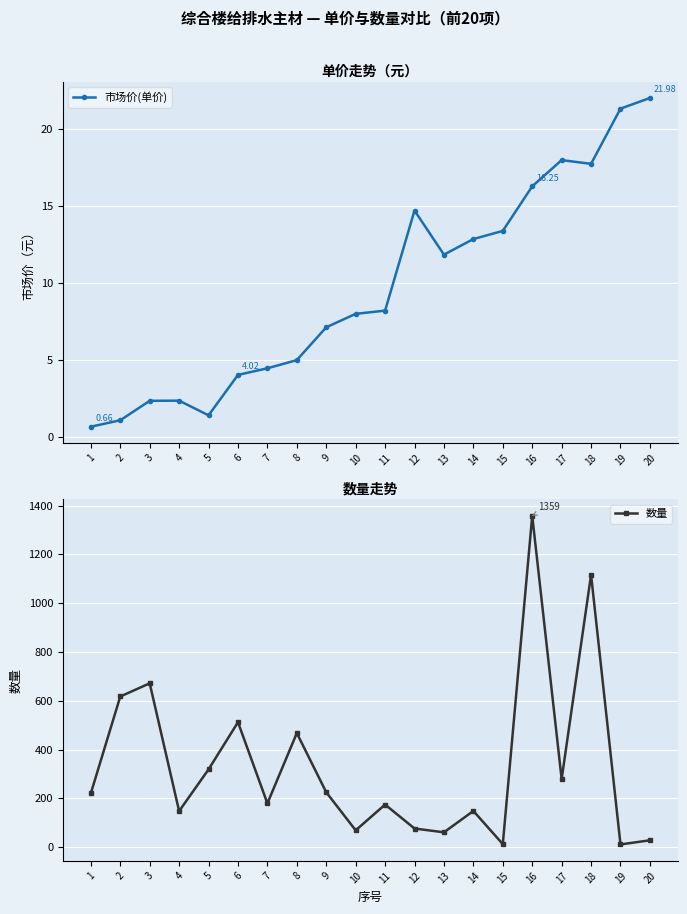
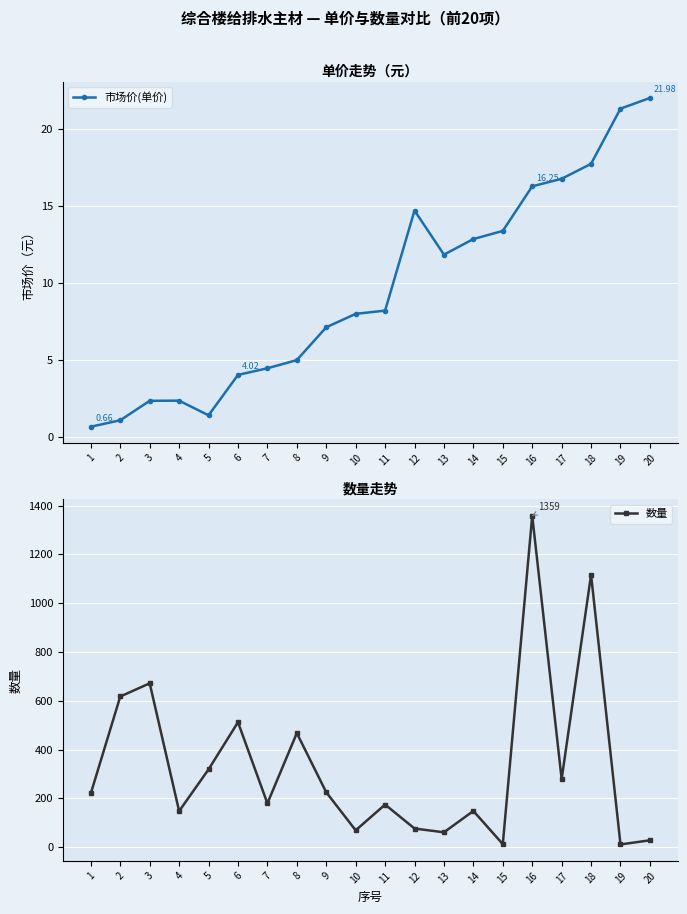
单价走势（元）, 17: 18.0 -> 16.7
